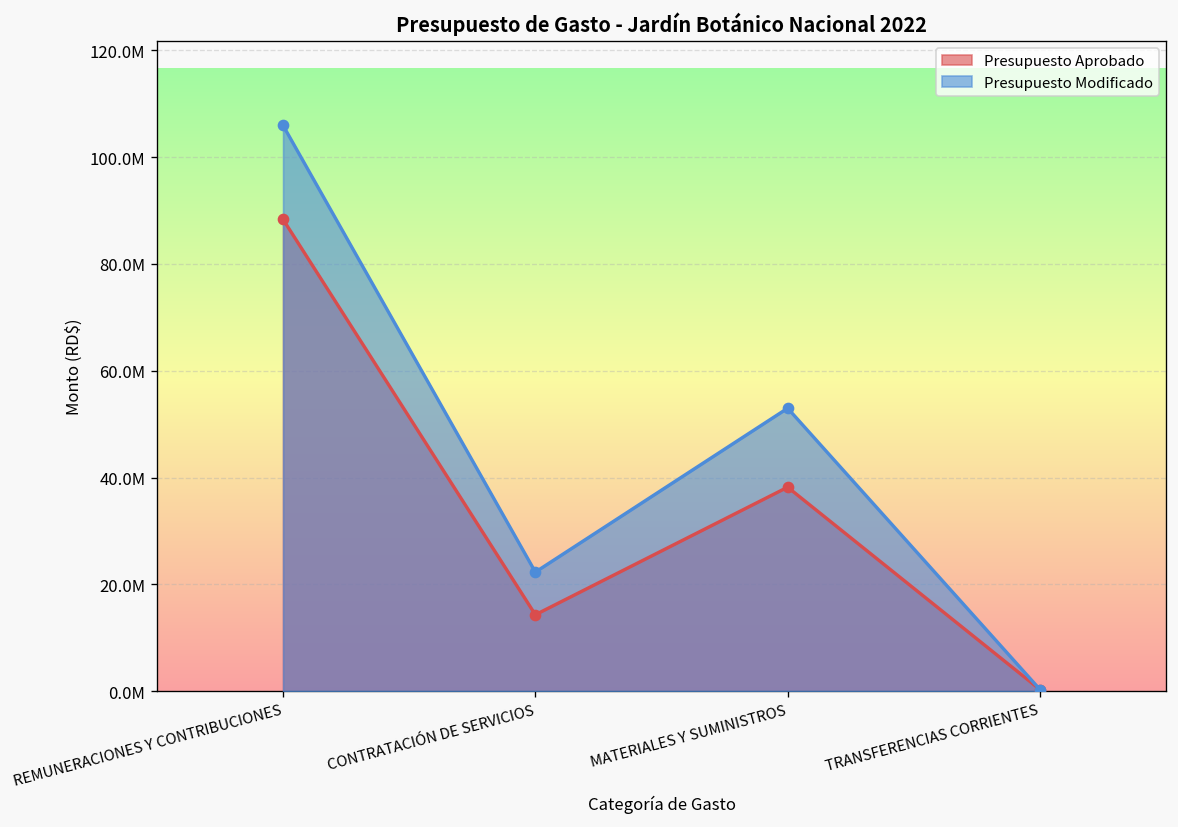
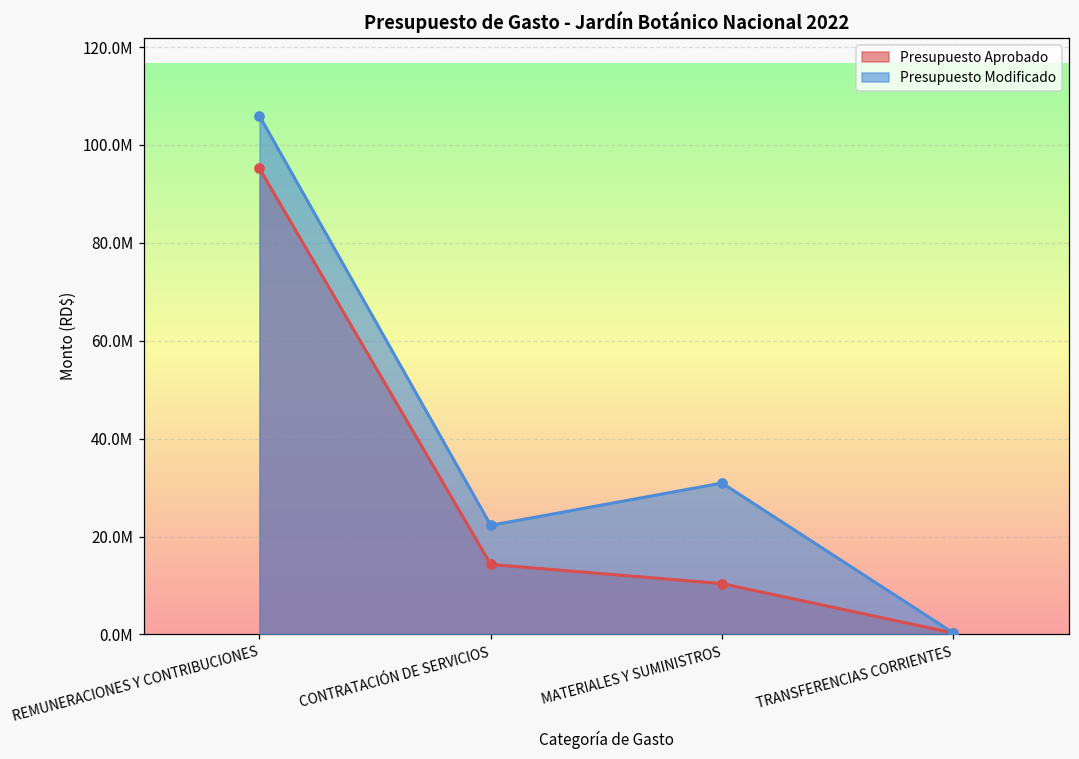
Presupuesto Aprobado, REMUNERACIONES Y CONTRIBUCIONES: 88000000 -> 95000000
Presupuesto Aprobado, MATERIALES Y SUMINISTROS: 38000000 -> 10000000
Presupuesto Modificado, MATERIALES Y SUMINISTROS: 53000000 -> 31000000
